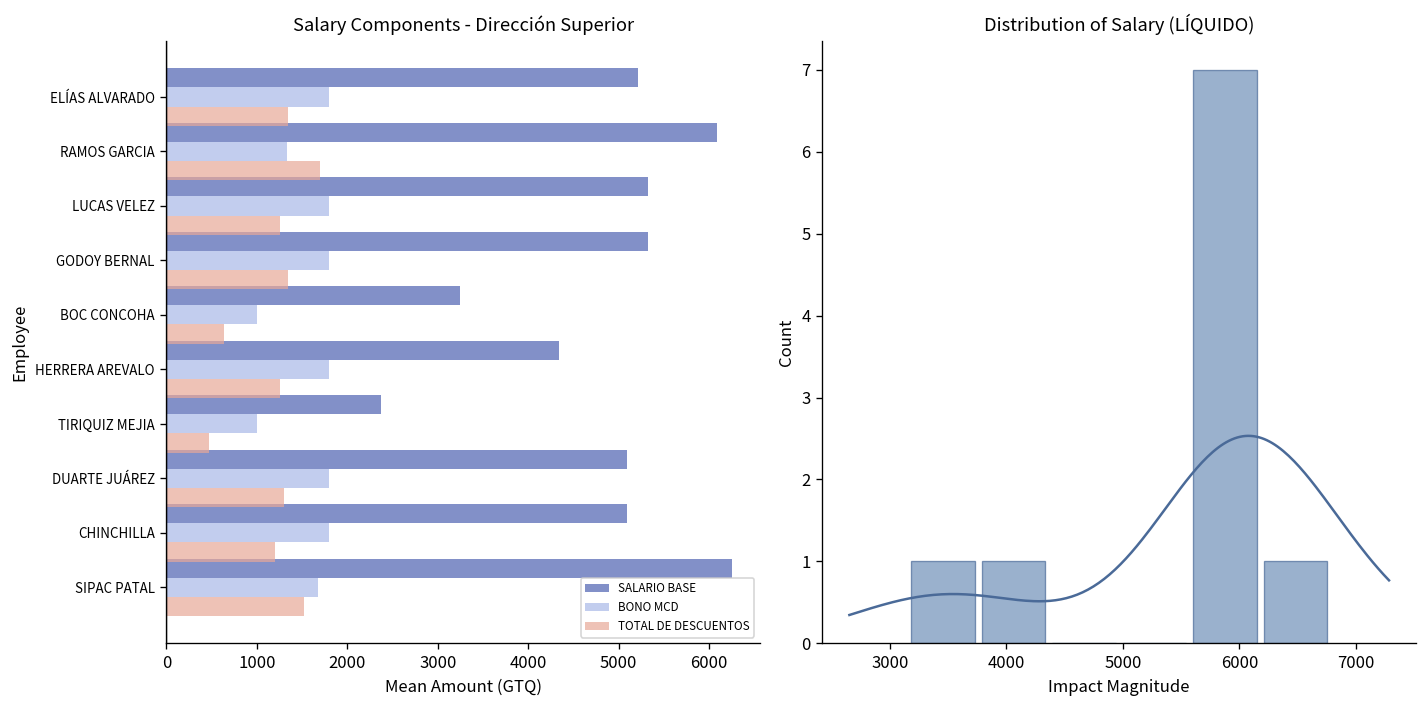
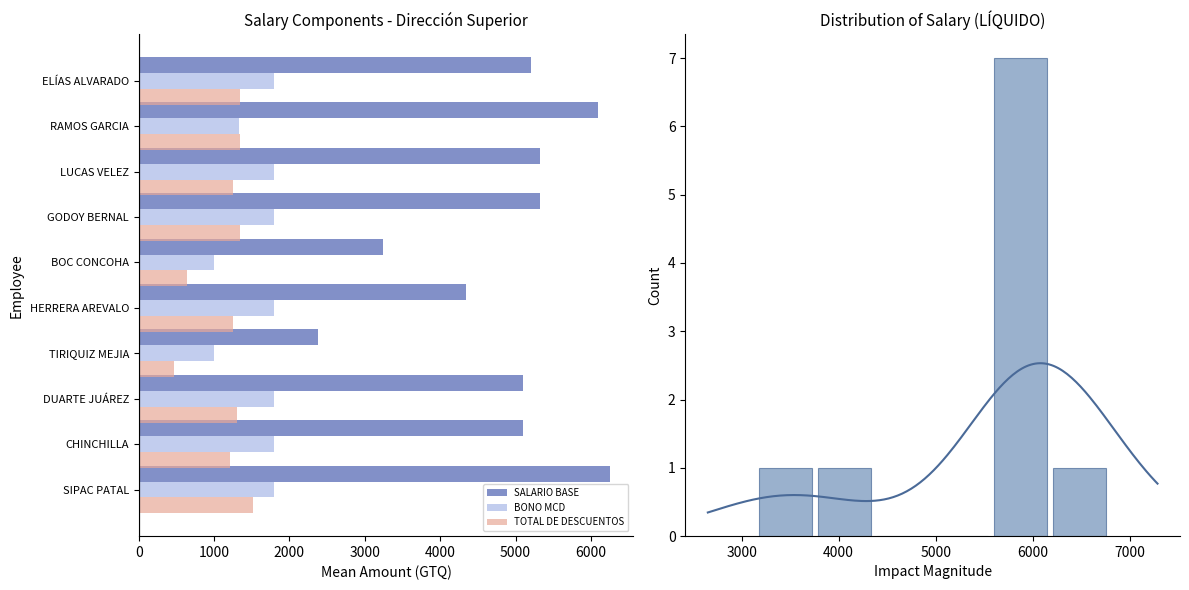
Salary Components - Dirección Superior, TOTAL DE DESCUENTOS, RAMOS GARCIA: 1700 -> 1300
Salary Components - Dirección Superior, BONO MCD, SIPAC PATAL: 1700 -> 1800
